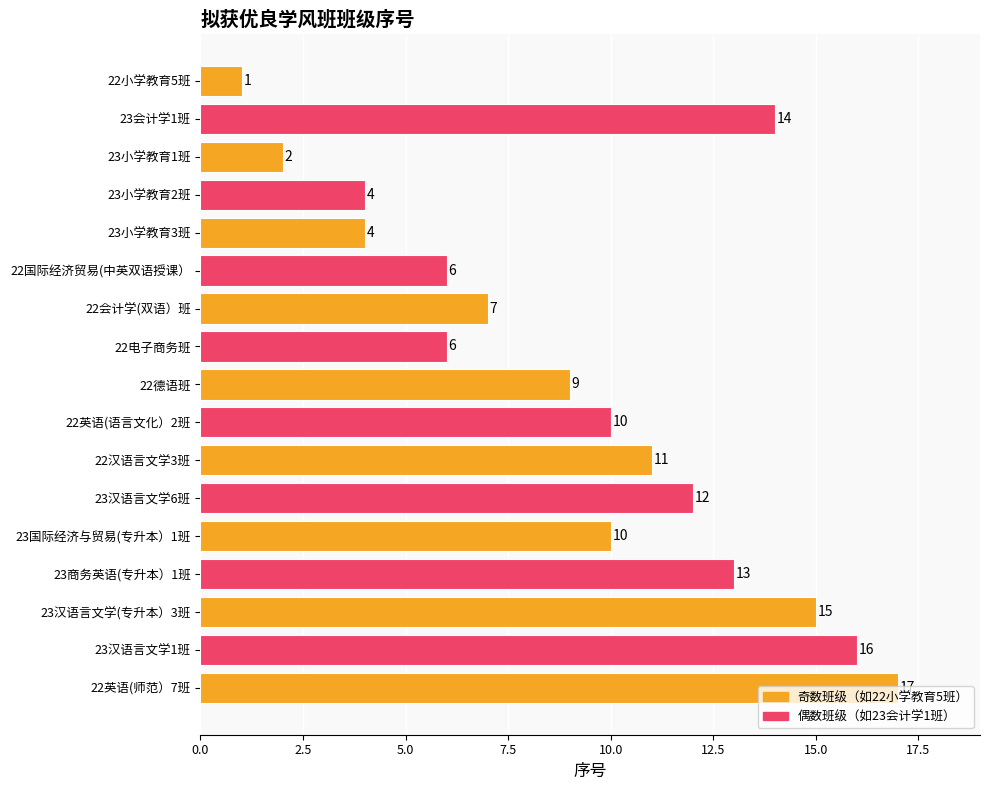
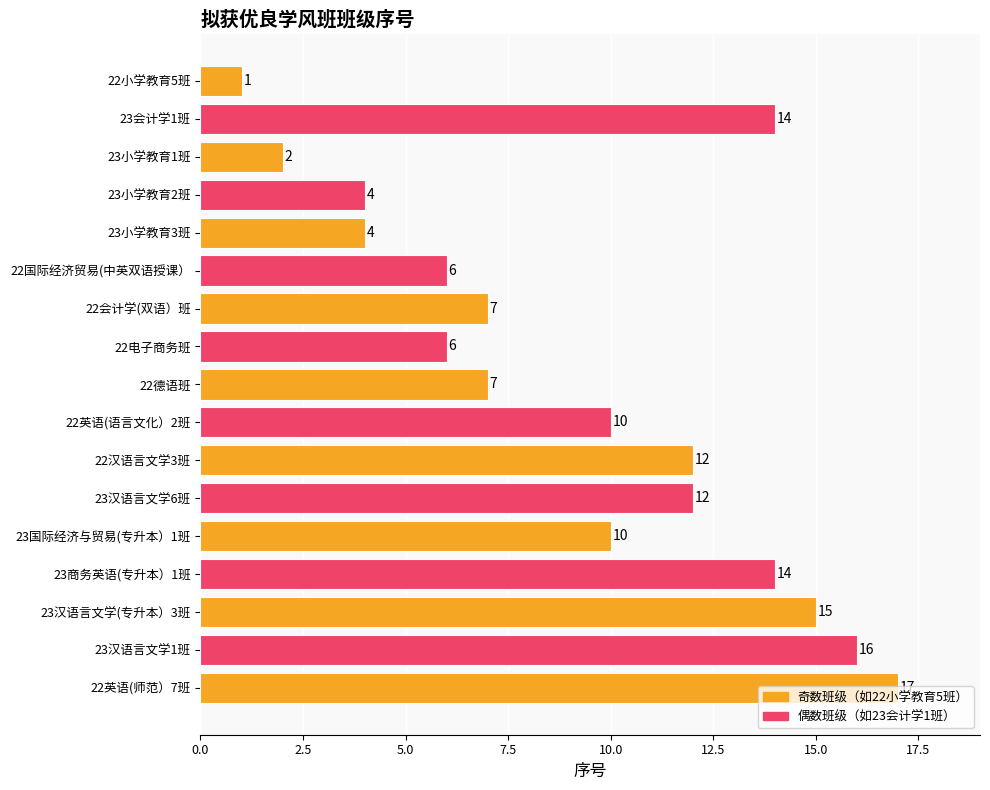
22德语班: 9 -> 7
22汉语言文学3班: 11 -> 12
23商务英语(专升本）1班: 13 -> 14
